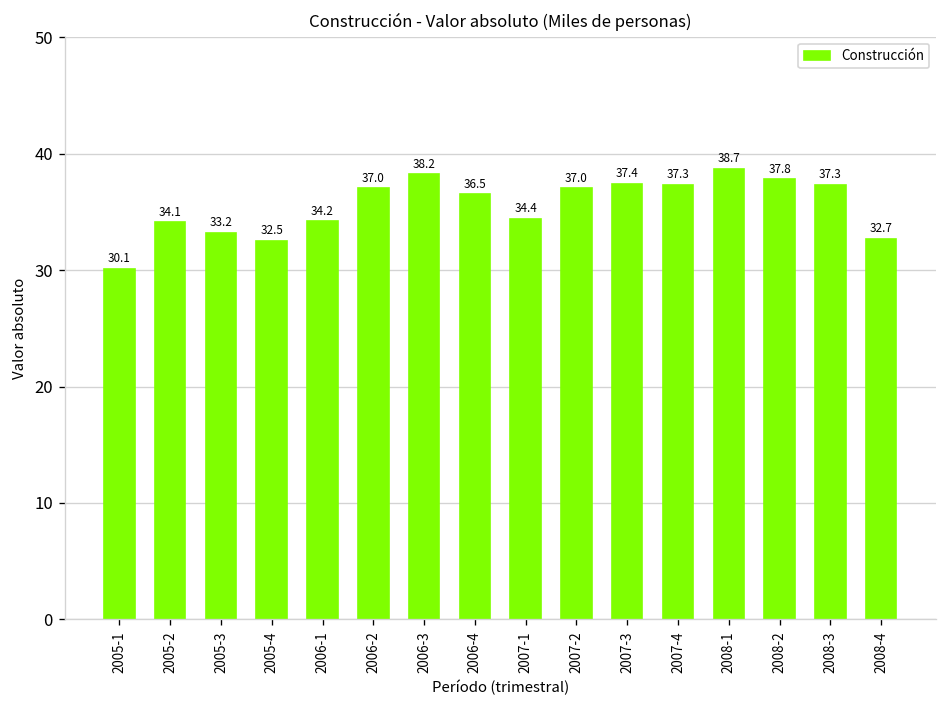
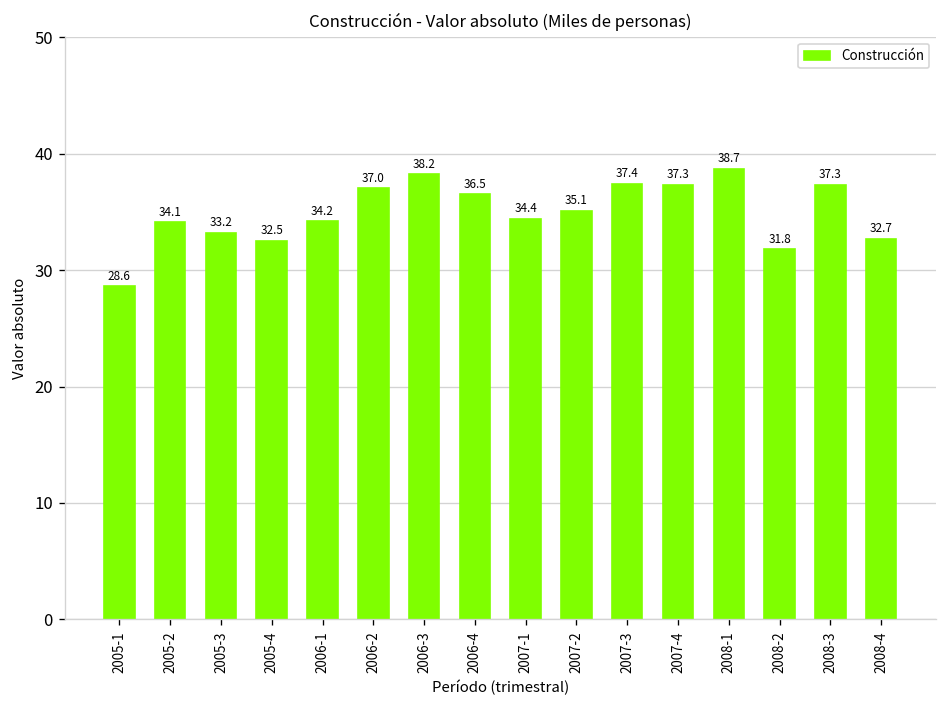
2005-1: 30.1 -> 28.6
2007-2: 37.0 -> 35.1
2008-2: 37.8 -> 31.8
